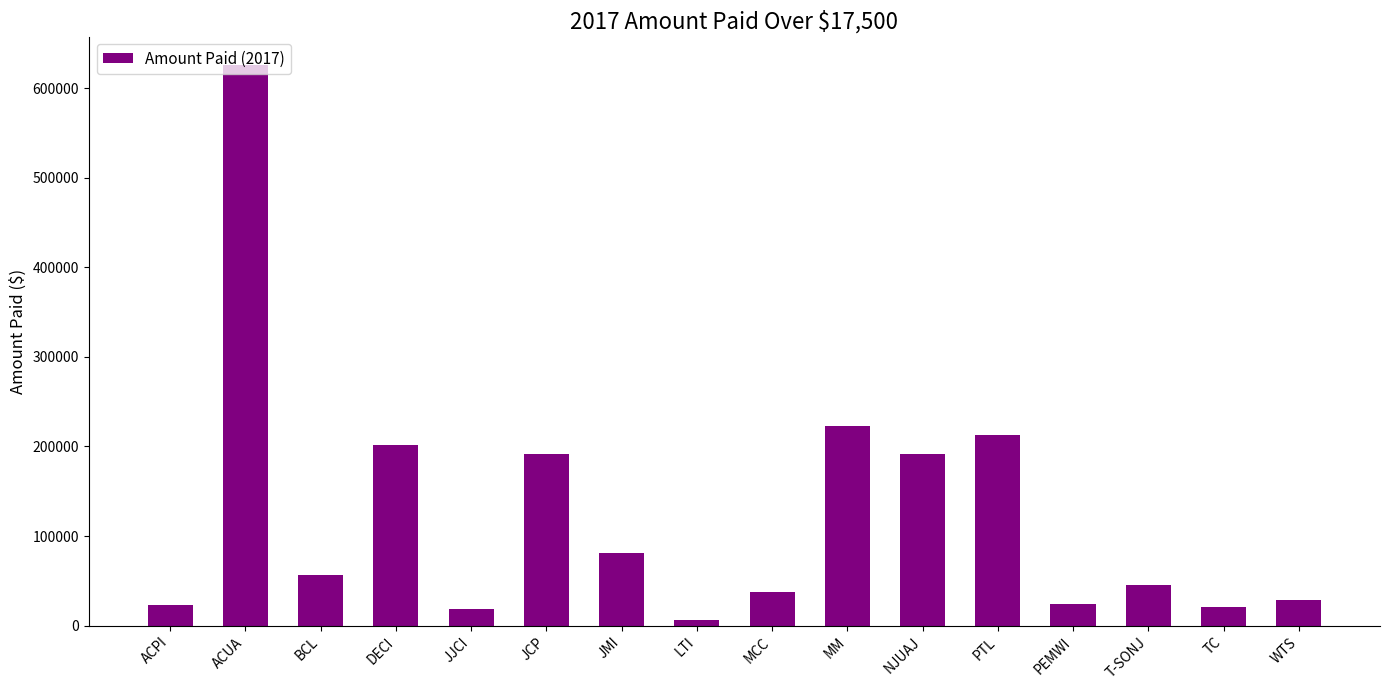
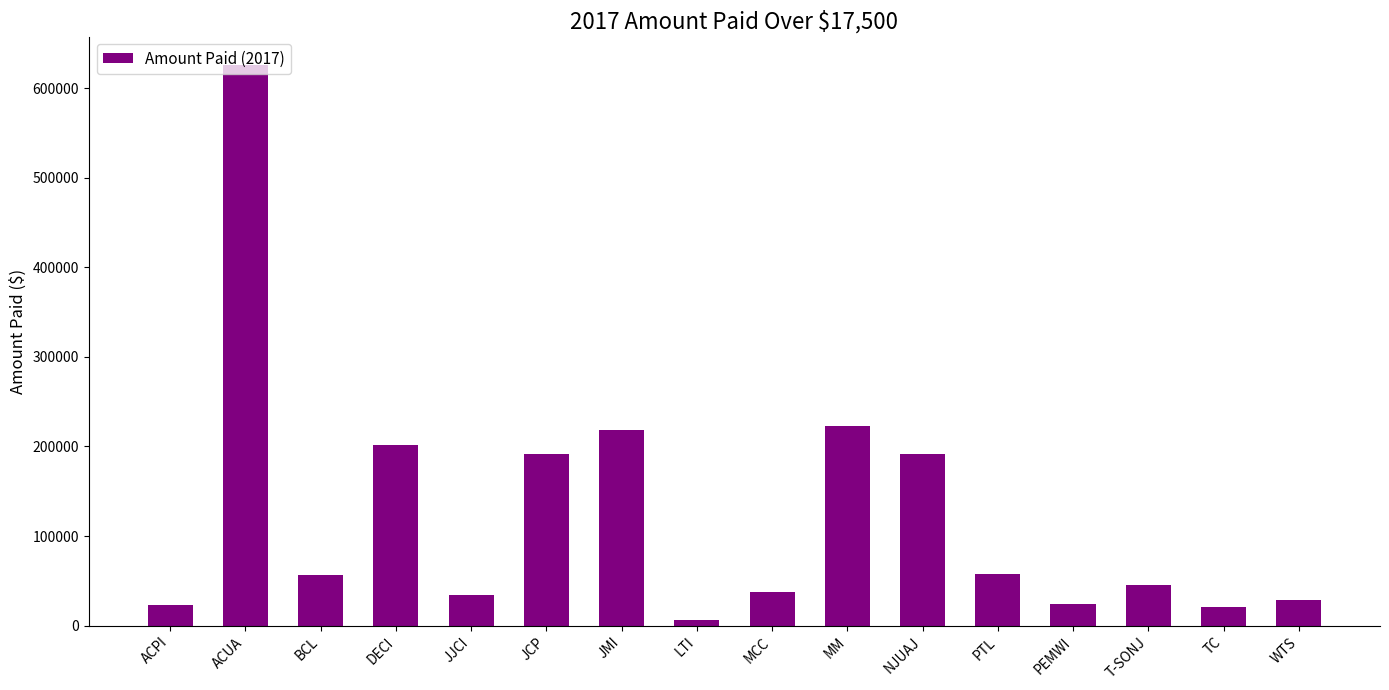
JJCI: 20000 -> 30000
JMI: 80000 -> 220000
PTL: 210000 -> 60000
